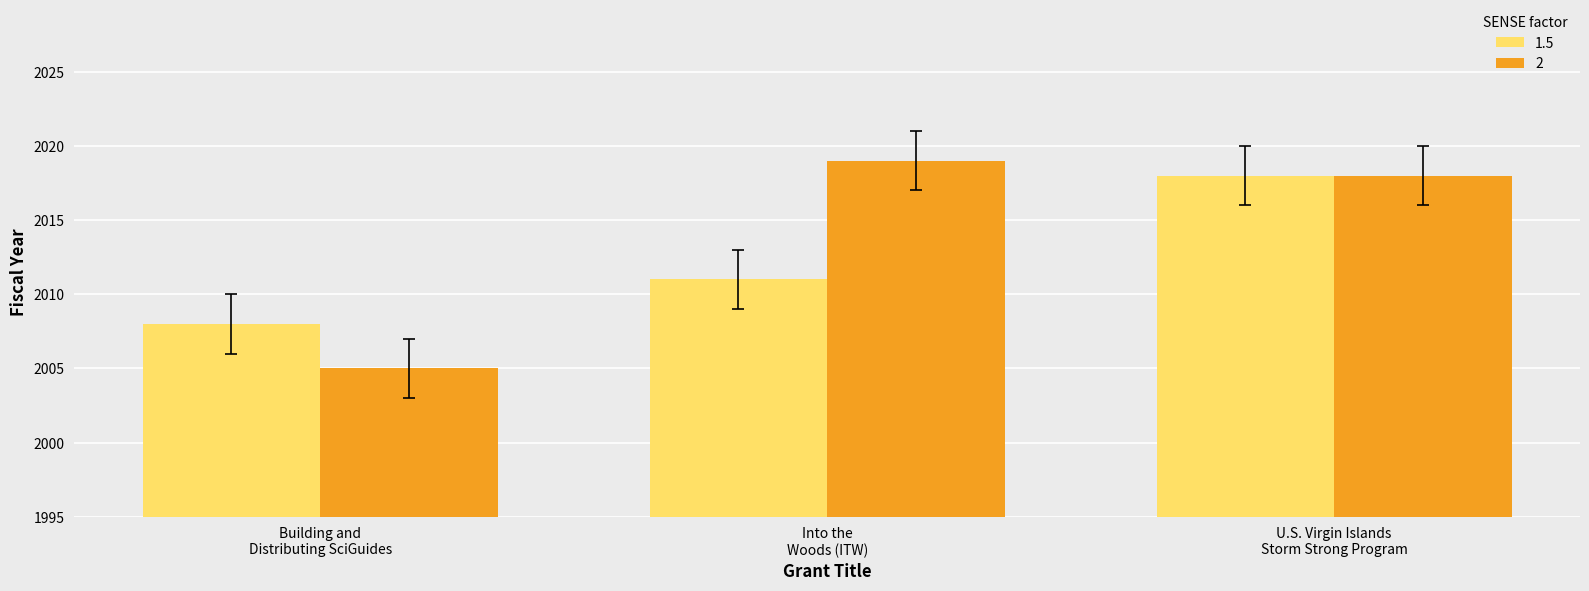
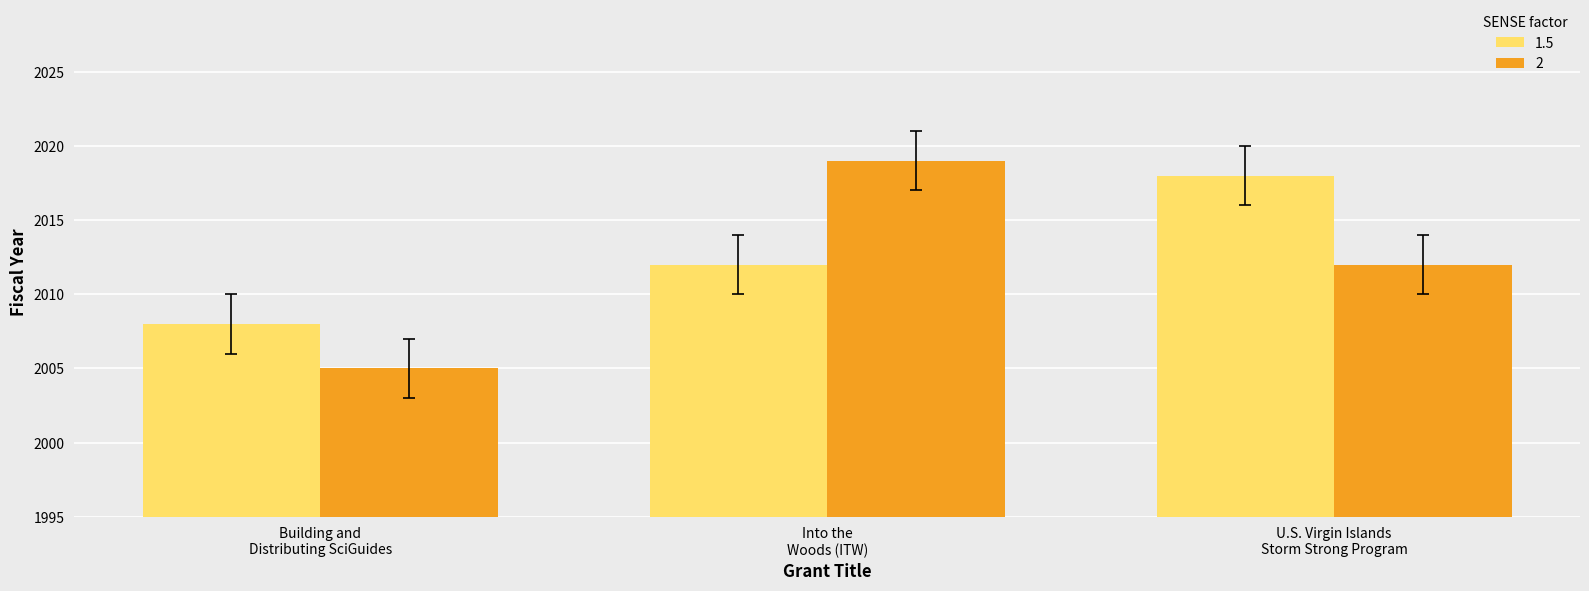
1.5, Into the Woods (ITW): 2011 -> 2012
2, U.S. Virgin Islands Storm Strong Program: 2018 -> 2012
